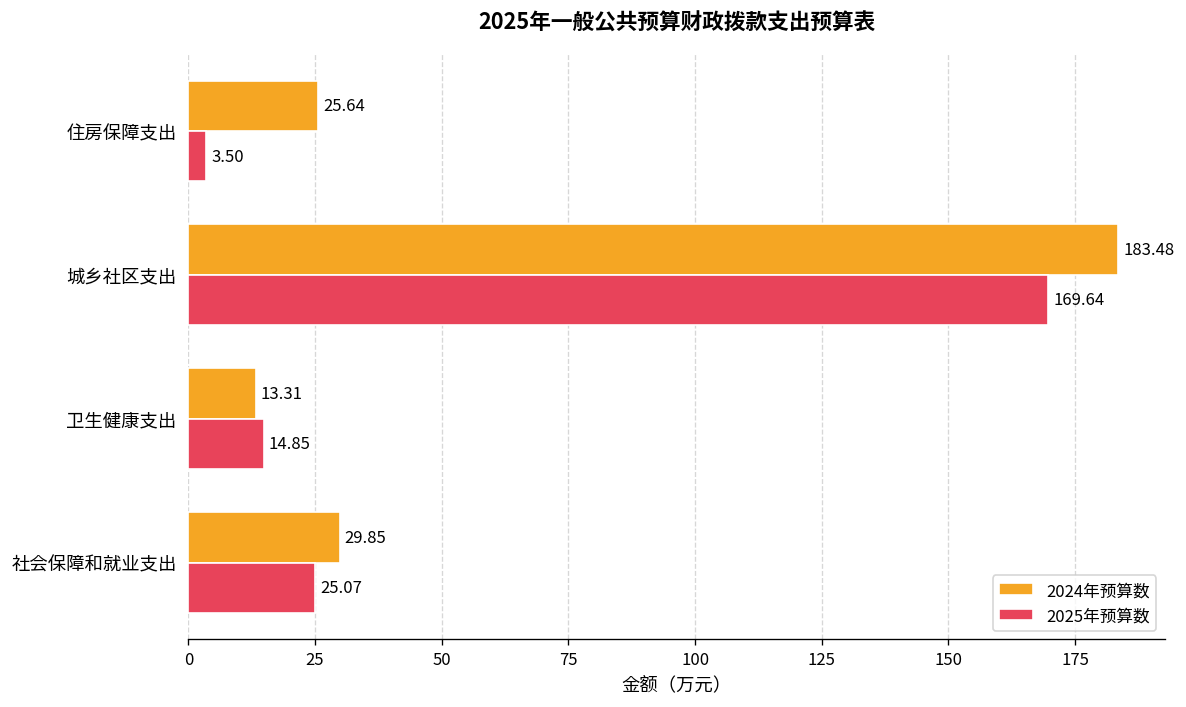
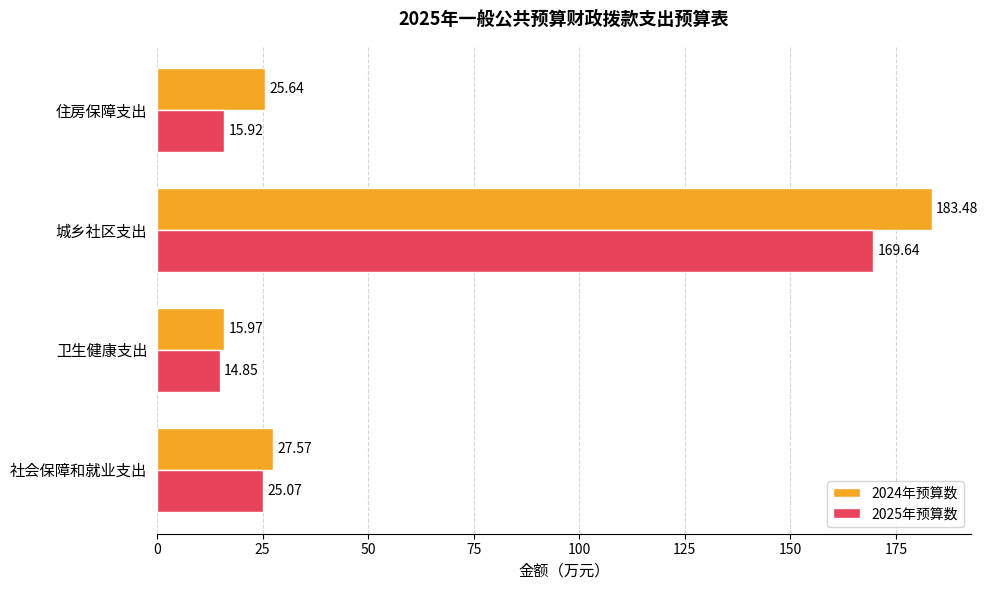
2025年预算数, 住房保障支出: 3.50 -> 15.92
2024年预算数, 卫生健康支出: 13.31 -> 15.97
2024年预算数, 社会保障和就业支出: 29.85 -> 27.57
